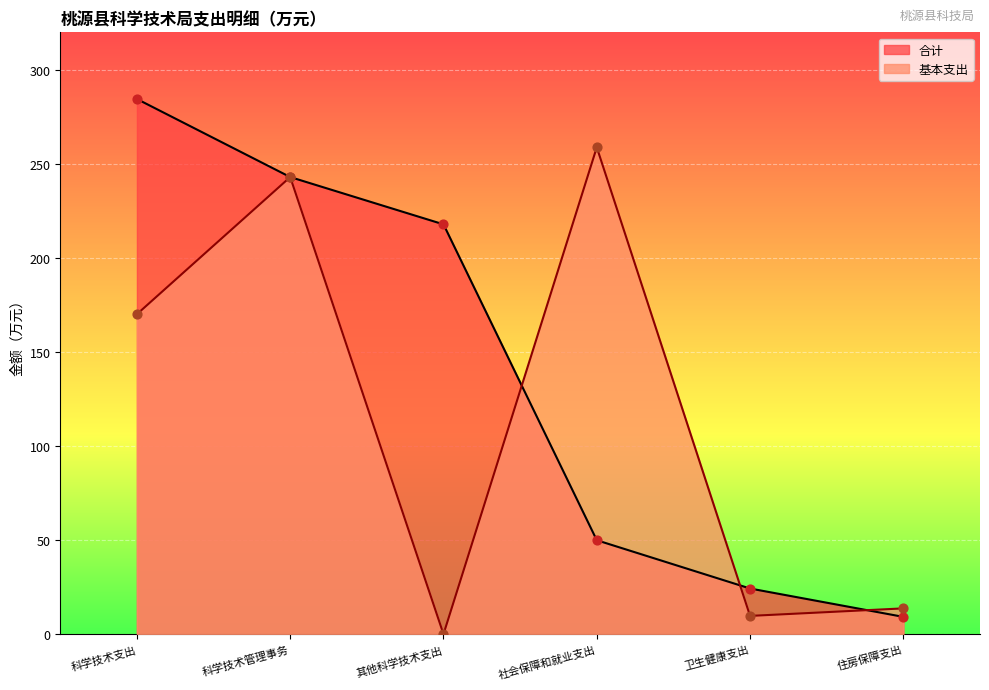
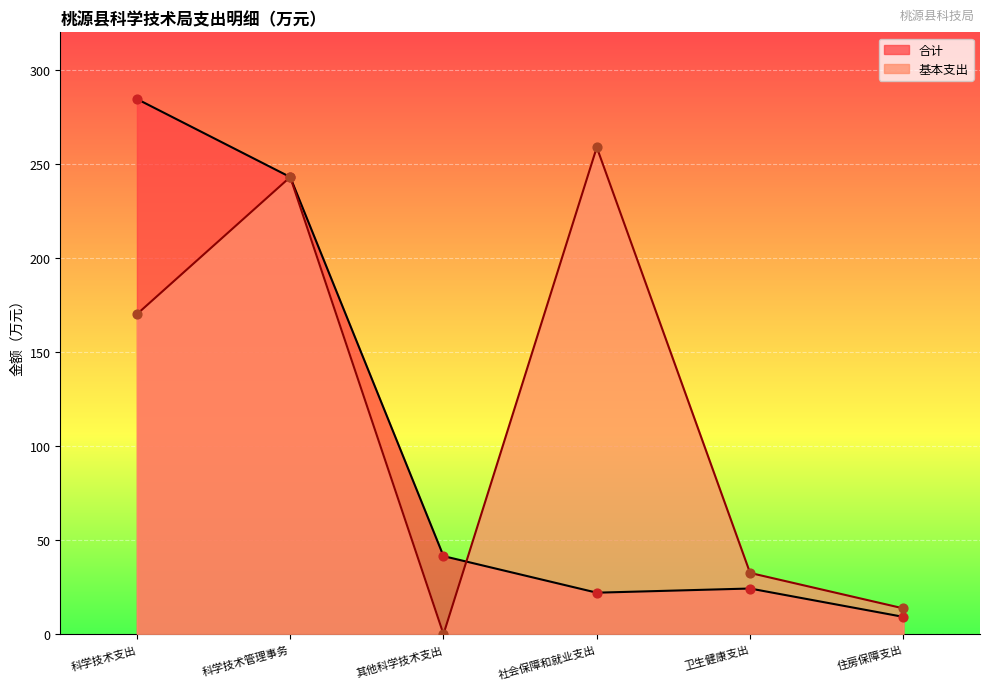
合计, 其他科学技术支出: 218 -> 42
合计, 社会保障和就业支出: 50 -> 22
基本支出, 卫生健康支出: 10 -> 33
